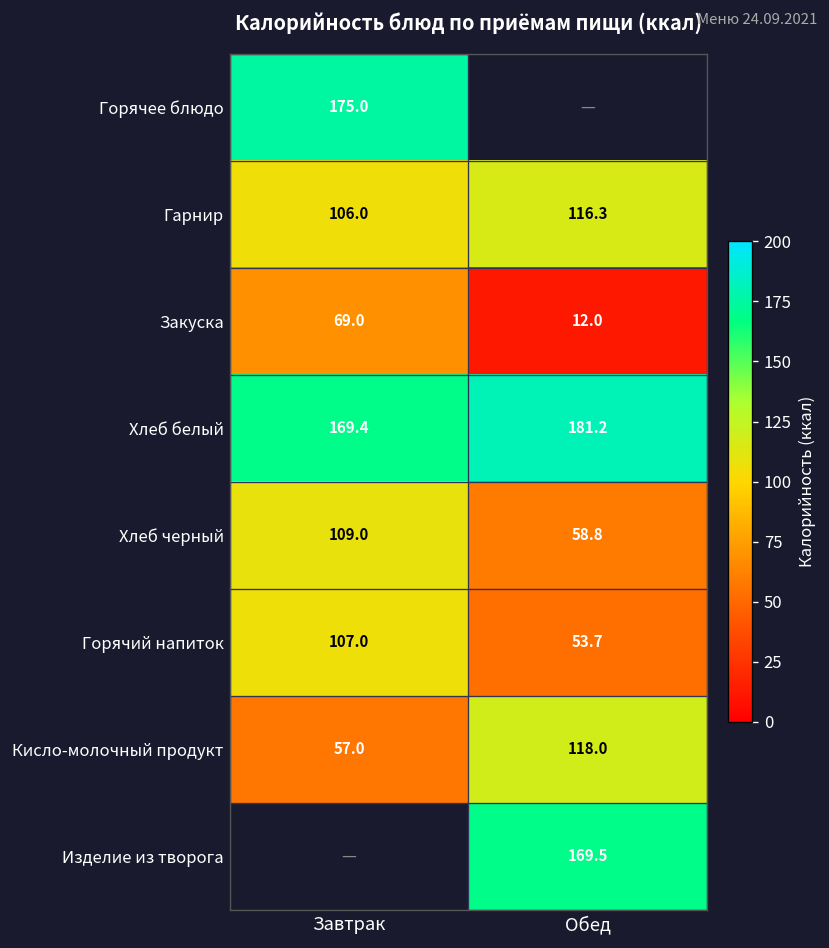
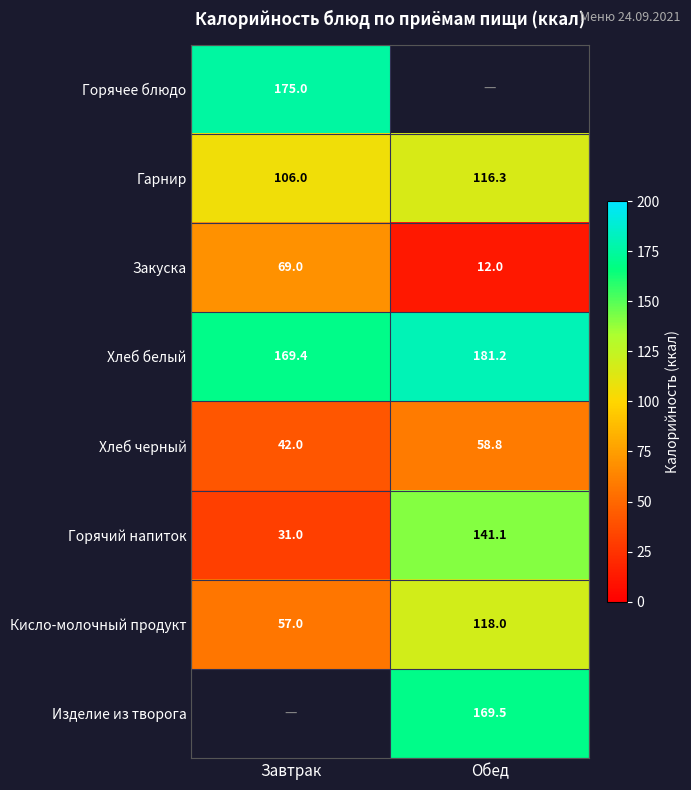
Хлеб черный, Завтрак: 109.0 -> 42.0
Горячий напиток, Завтрак: 107.0 -> 31.0
Горячий напиток, Обед: 53.7 -> 141.1
